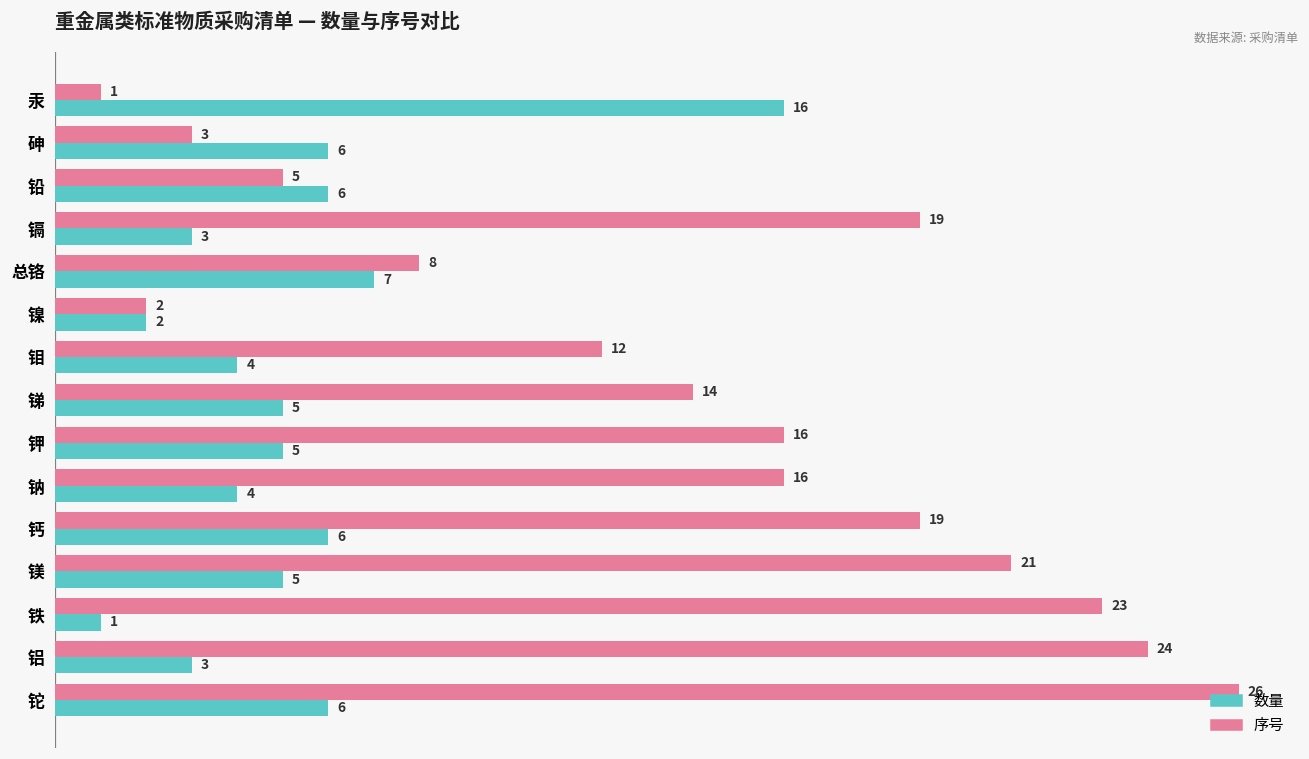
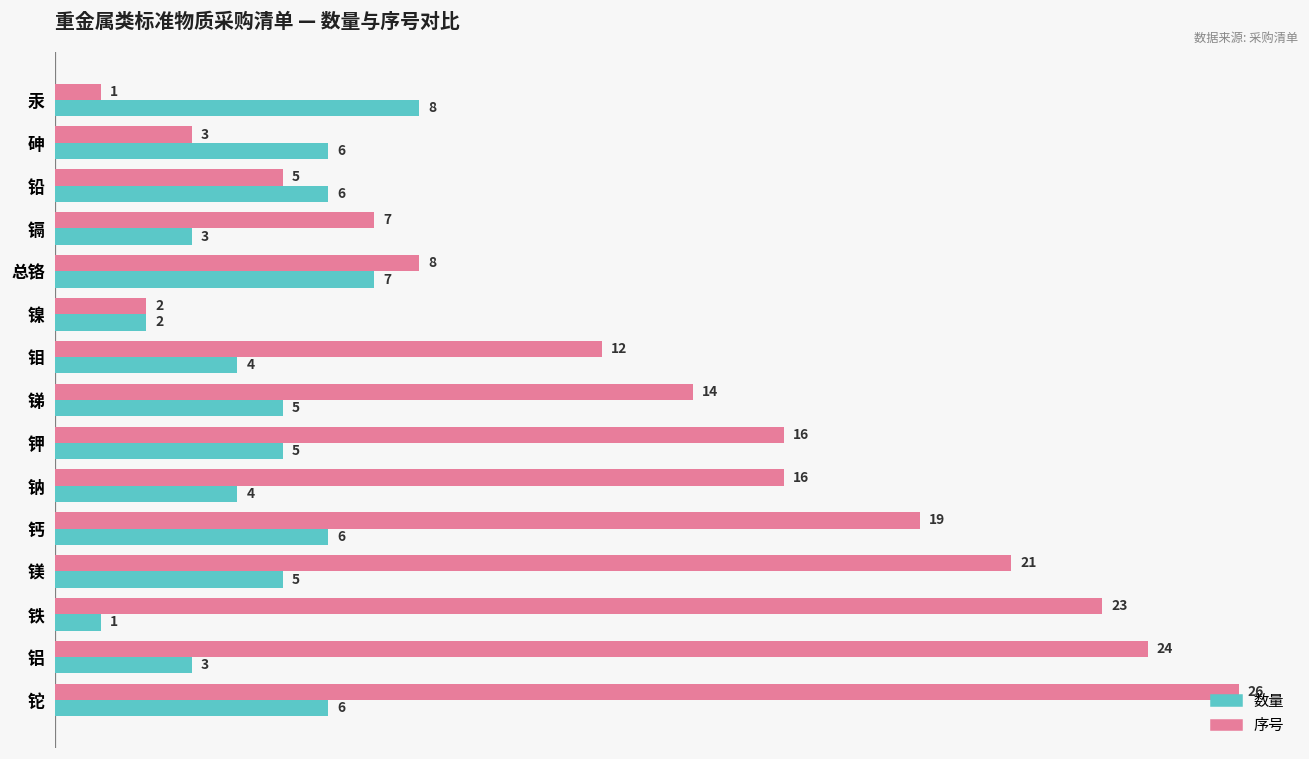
数量, 汞: 16 -> 8
序号, 镉: 19 -> 7
